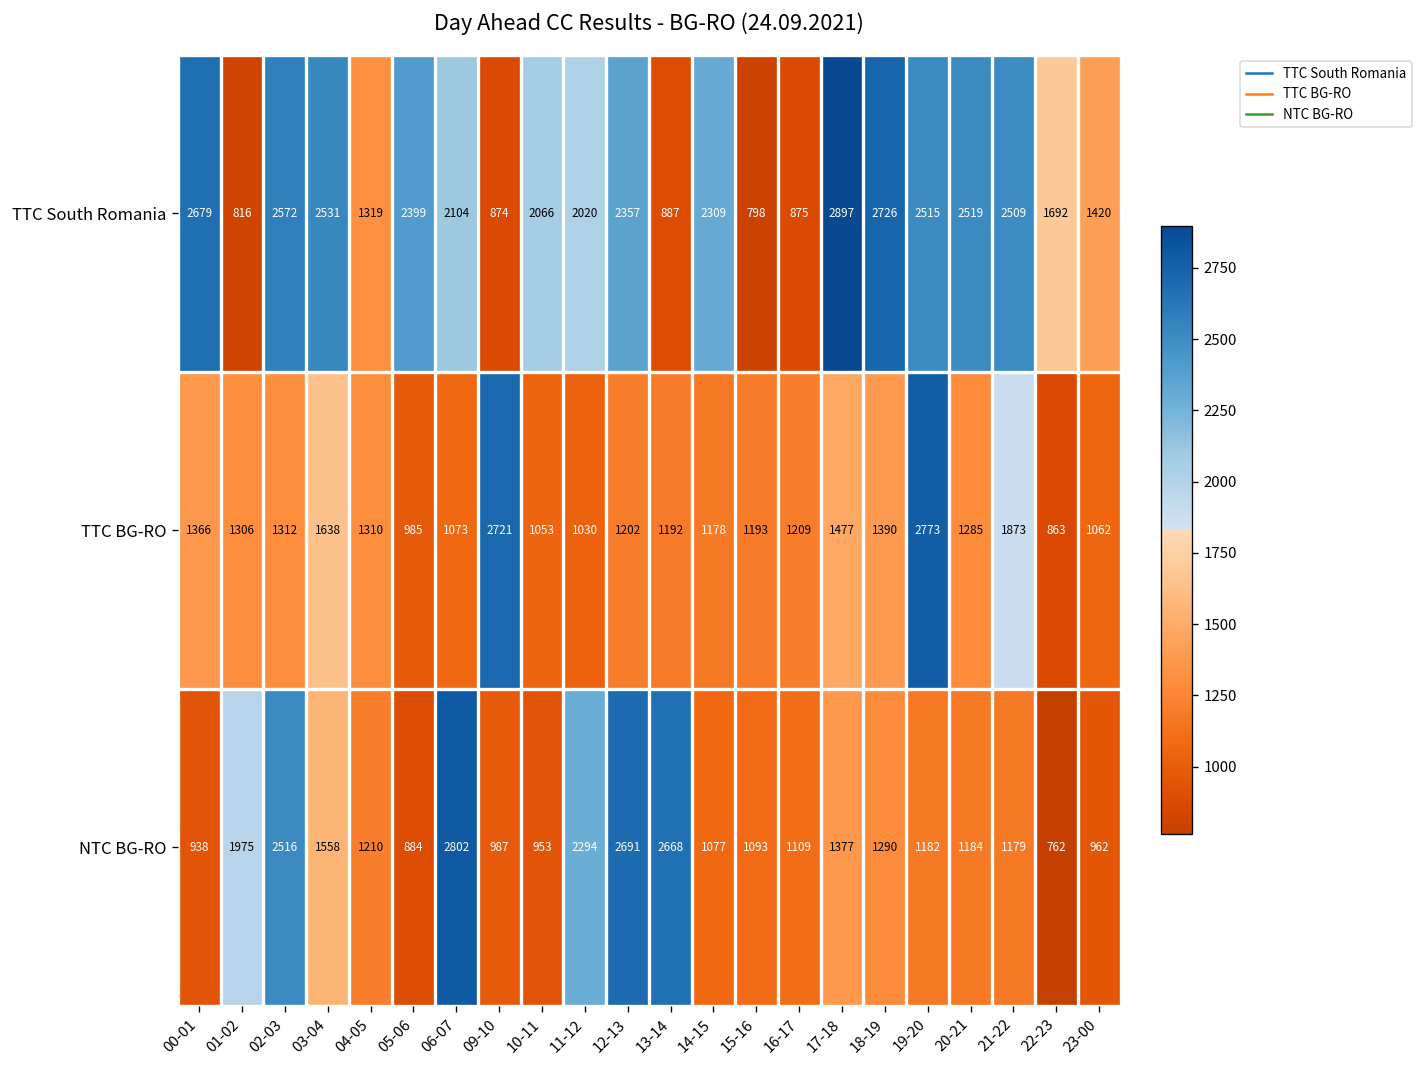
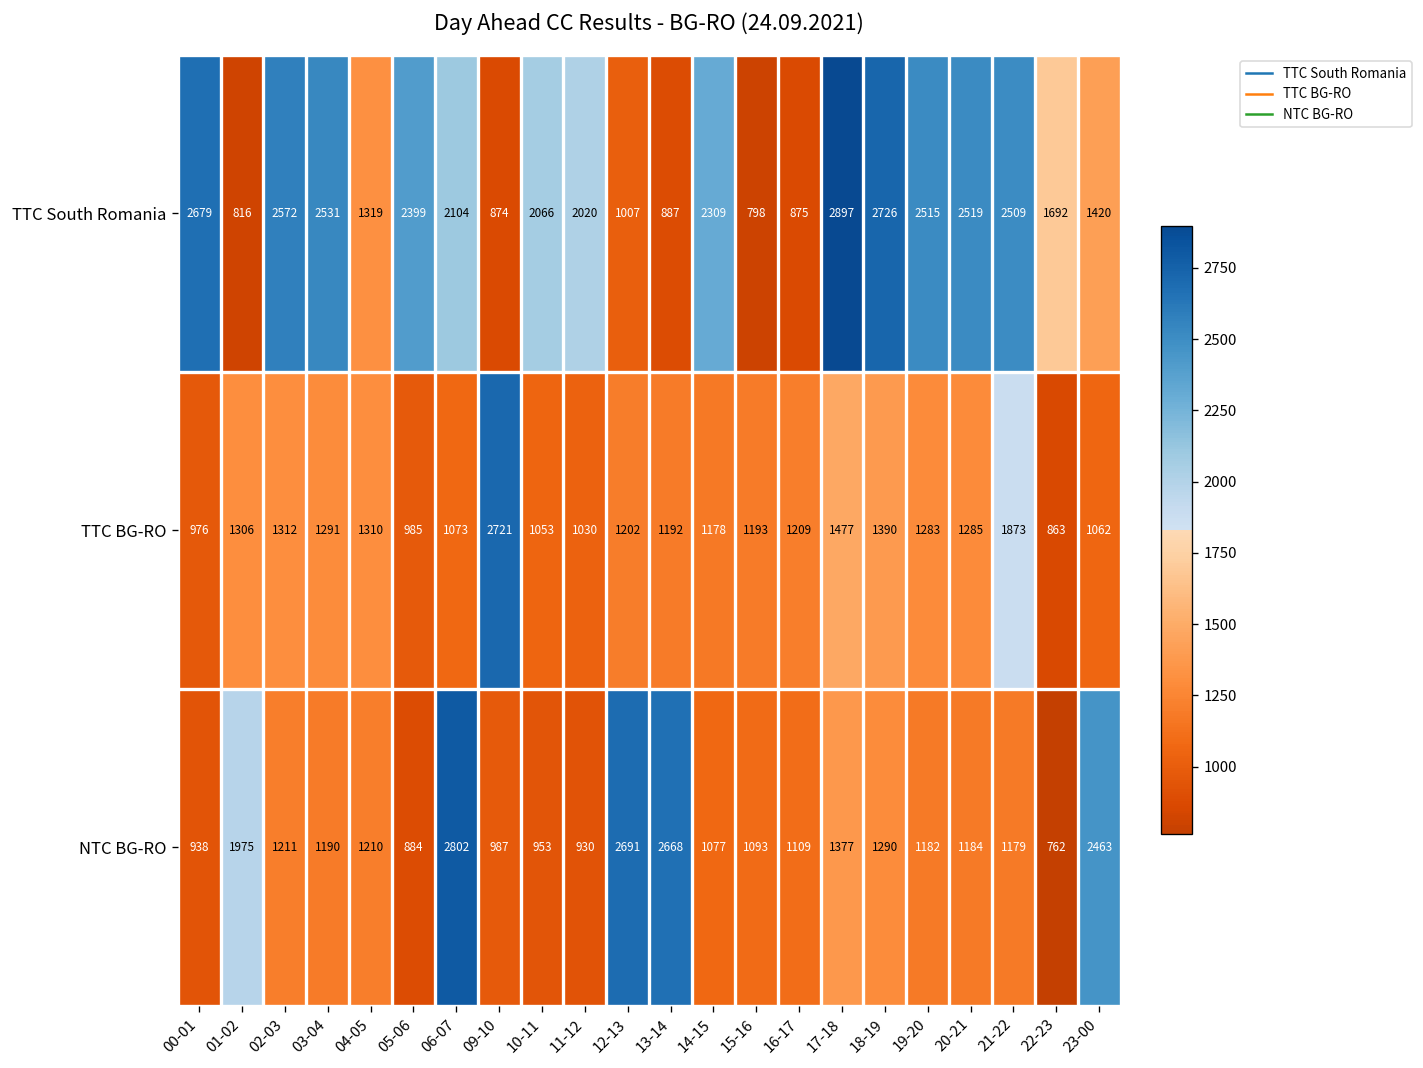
TTC South Romania, 12-13: 2357 -> 1007
TTC BG-RO, 00-01: 1366 -> 976
TTC BG-RO, 03-04: 1638 -> 1291
TTC BG-RO, 19-20: 2773 -> 1283
NTC BG-RO, 02-03: 2516 -> 1211
NTC BG-RO, 03-04: 1558 -> 1190
NTC BG-RO, 11-12: 2294 -> 930
NTC BG-RO, 23-00: 962 -> 2463
